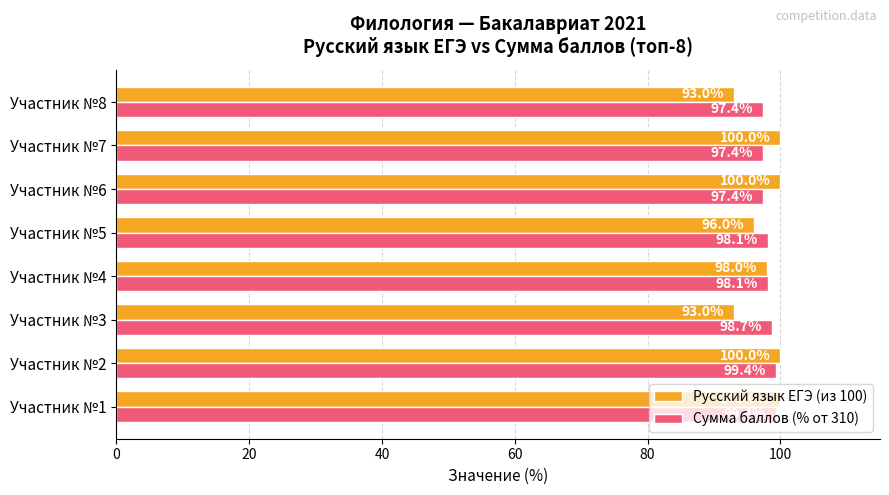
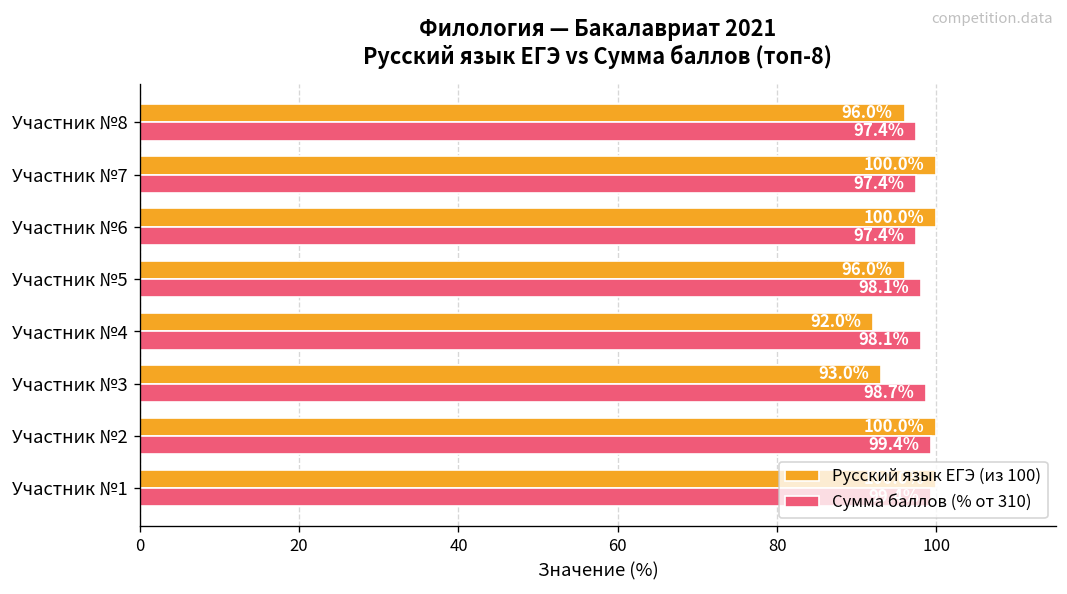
Русский язык ЕГЭ (из 100), Участник №8: 93.0% -> 96.0%
Русский язык ЕГЭ (из 100), Участник №4: 98.0% -> 92.0%
